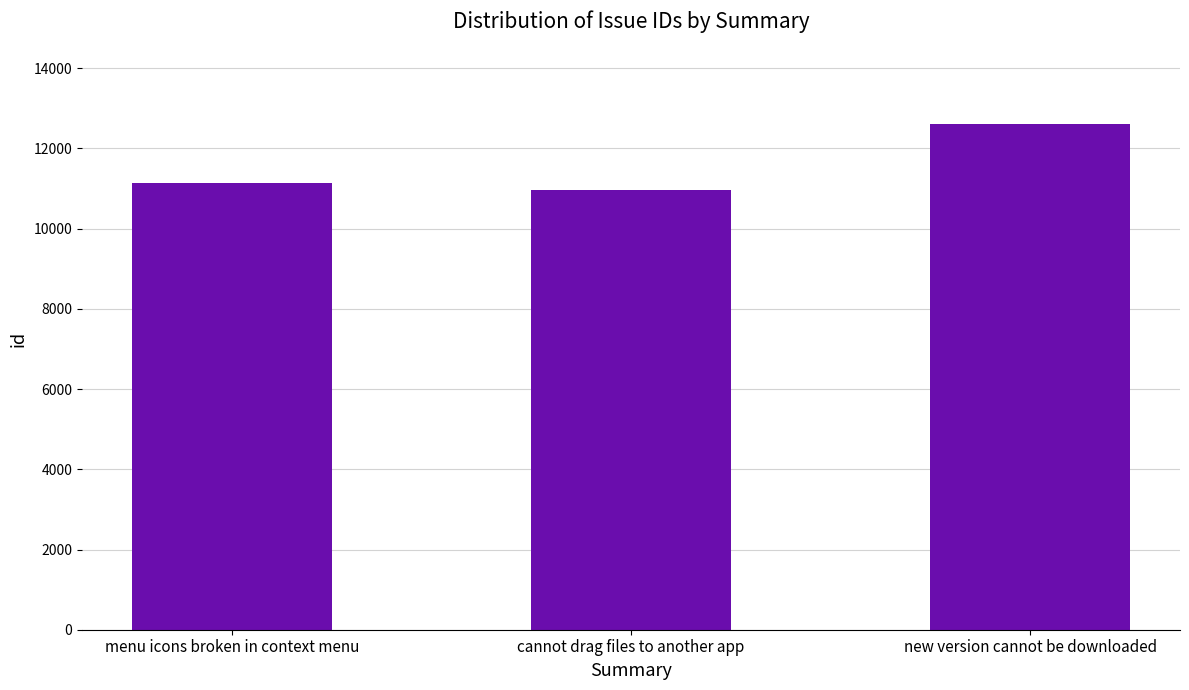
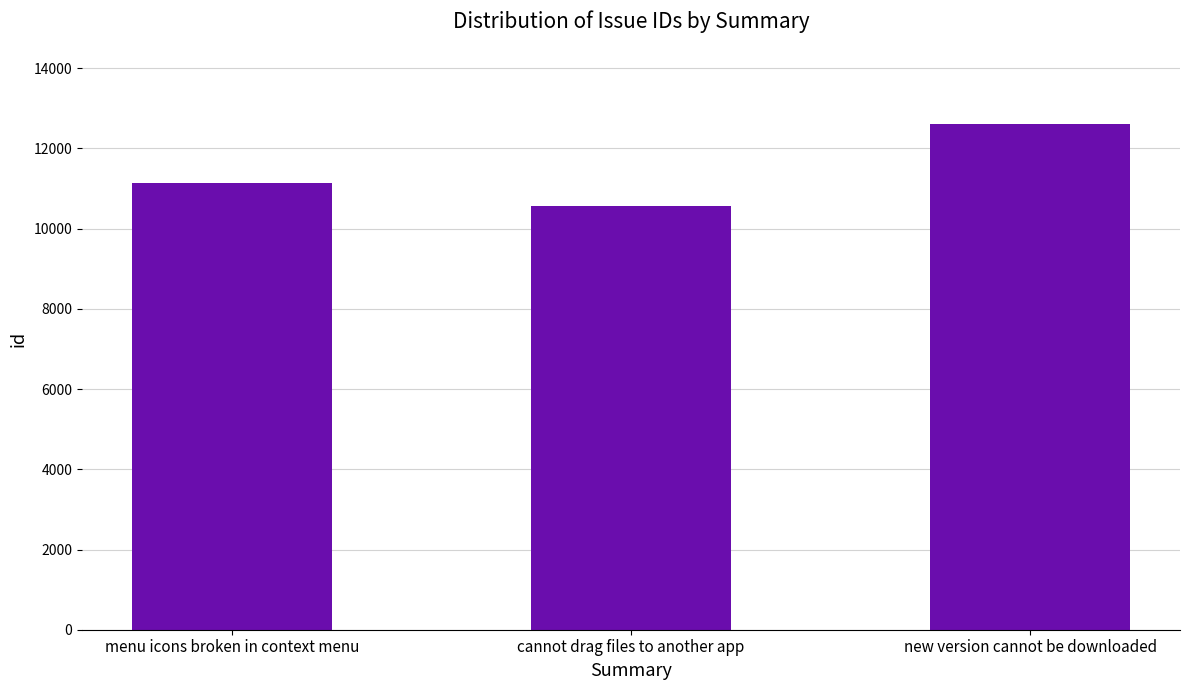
cannot drag files to another app: 11000 -> 10600
